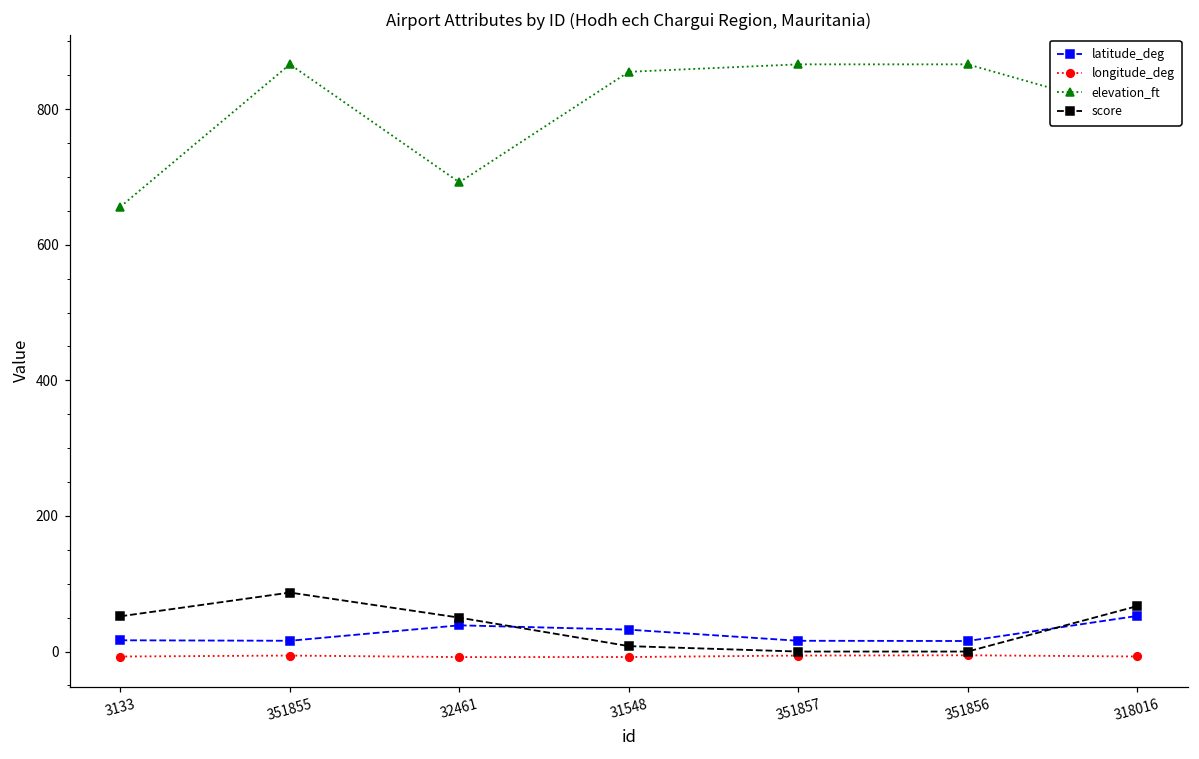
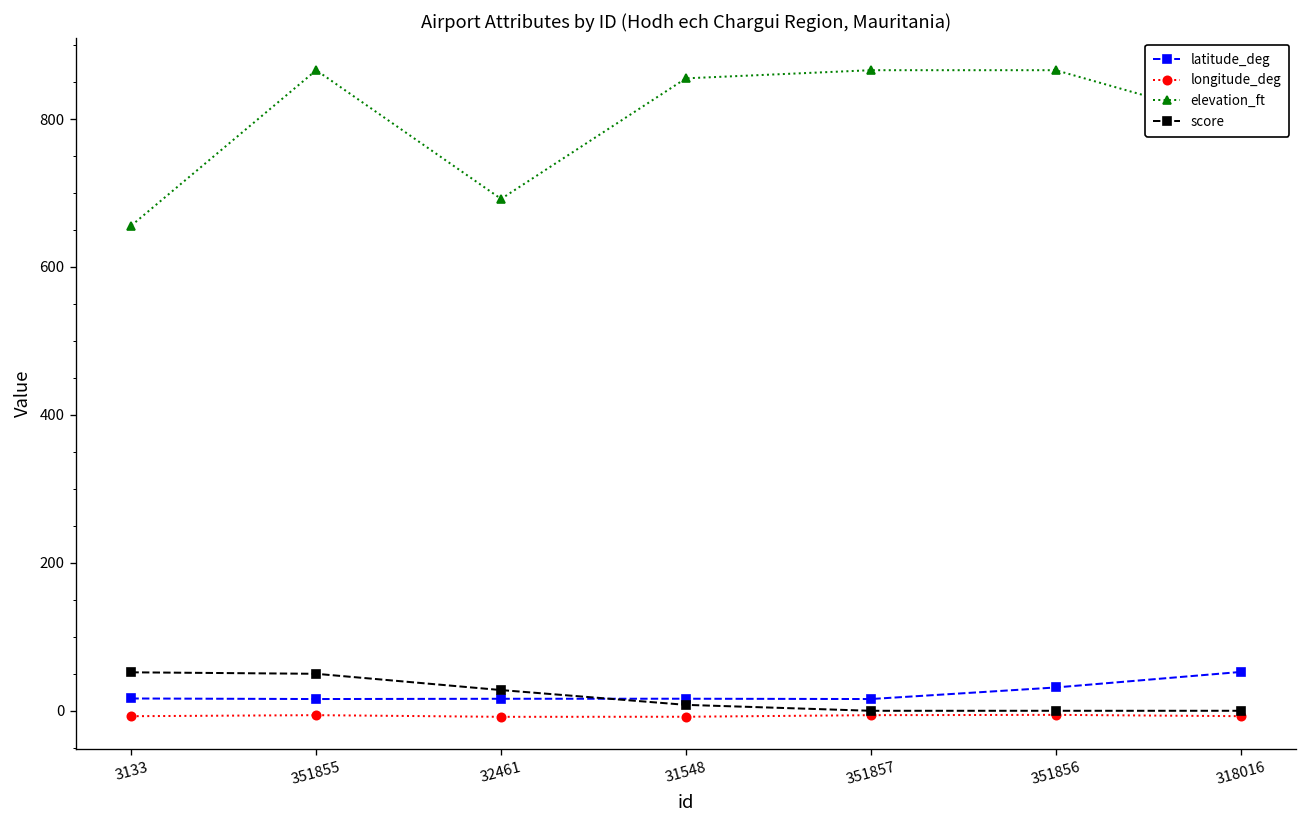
score, 351855: 90 -> 50
latitude_deg, 32461: 40 -> 20
score, 32461: 50 -> 30
latitude_deg, 31548: 30 -> 20
latitude_deg, 351856: 20 -> 30
score, 318016: 70 -> 0
